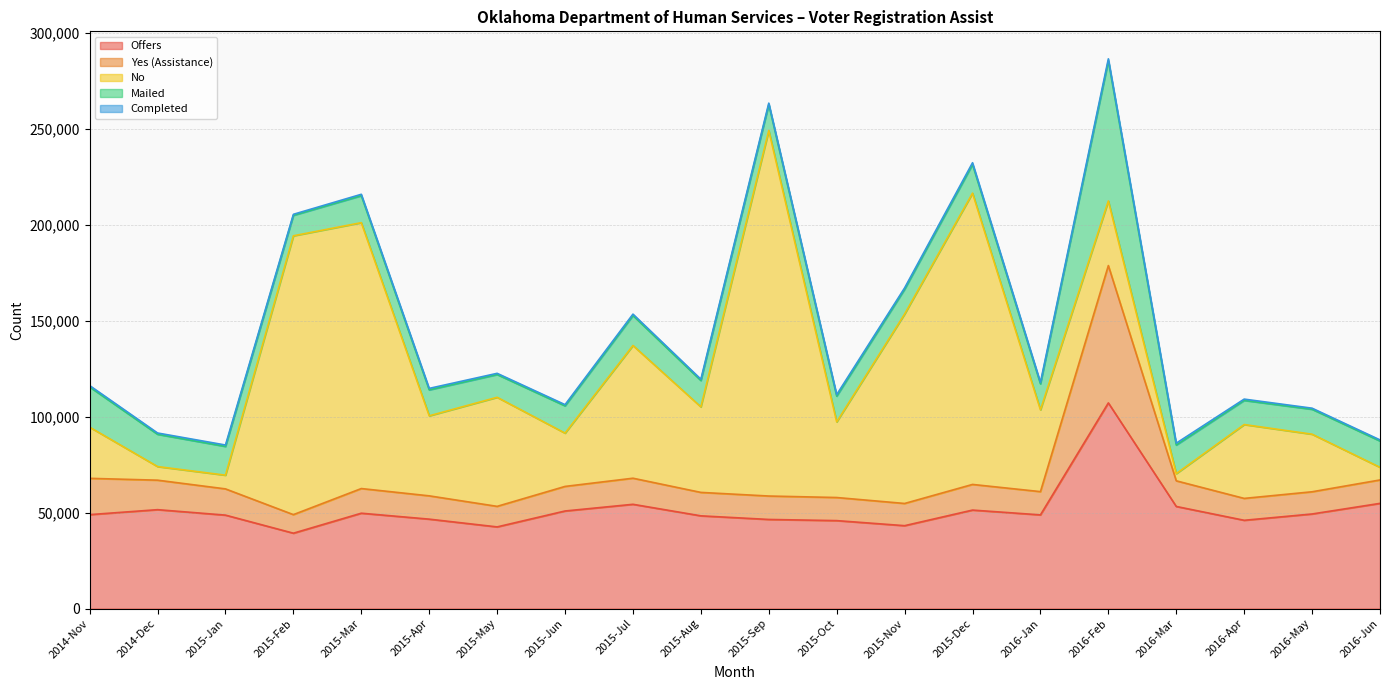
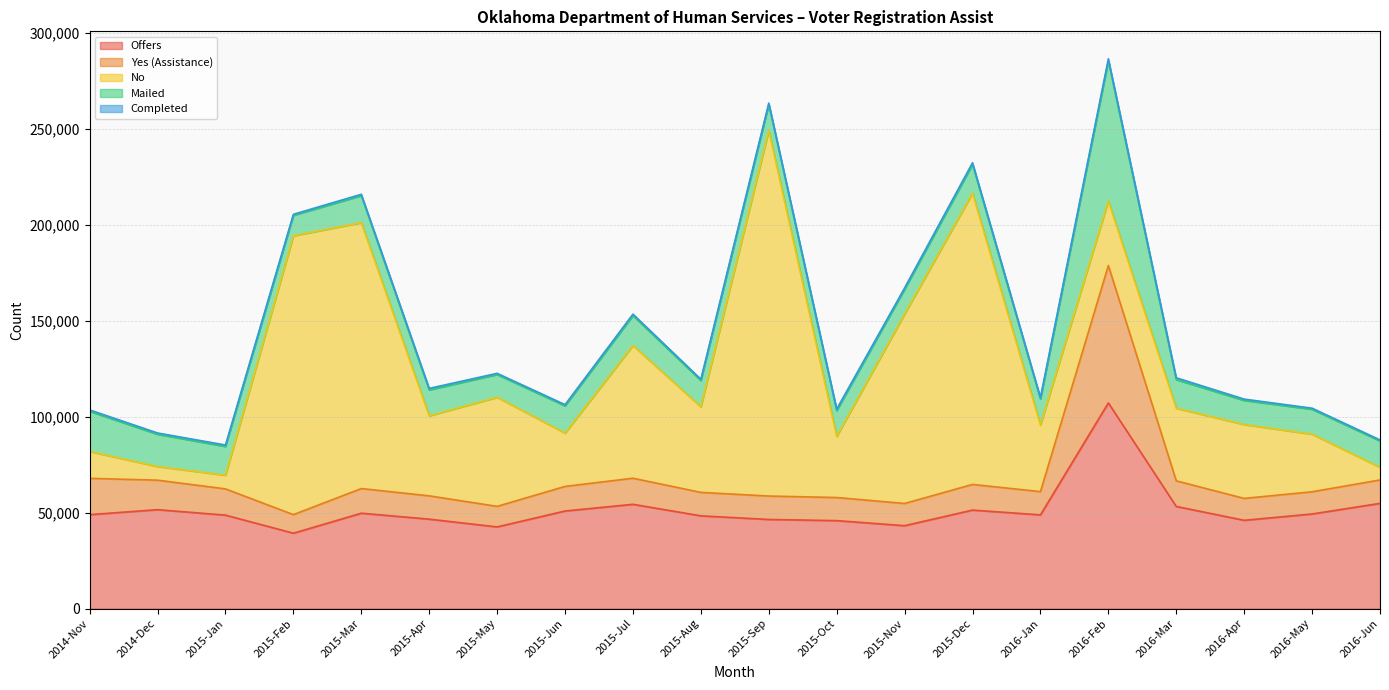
No, 2014-Nov: 27,000 -> 14,000
No, 2015-Oct: 39,000 -> 32,000
No, 2016-Jan: 43,000 -> 35,000
No, 2016-Mar: 4,000 -> 38,000
